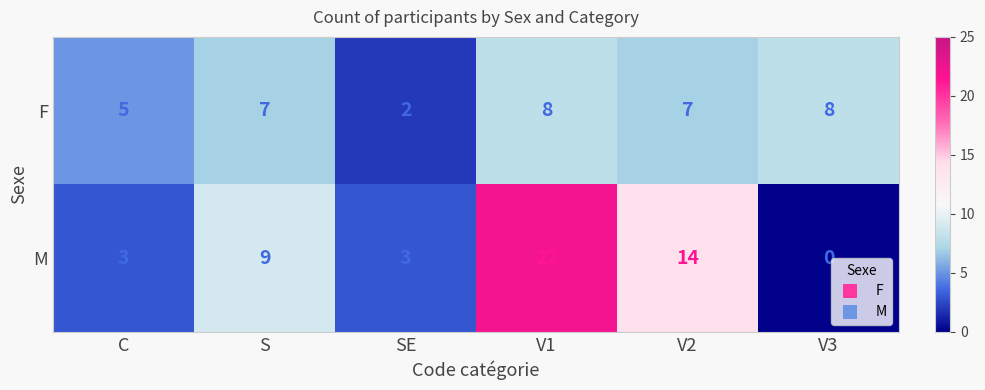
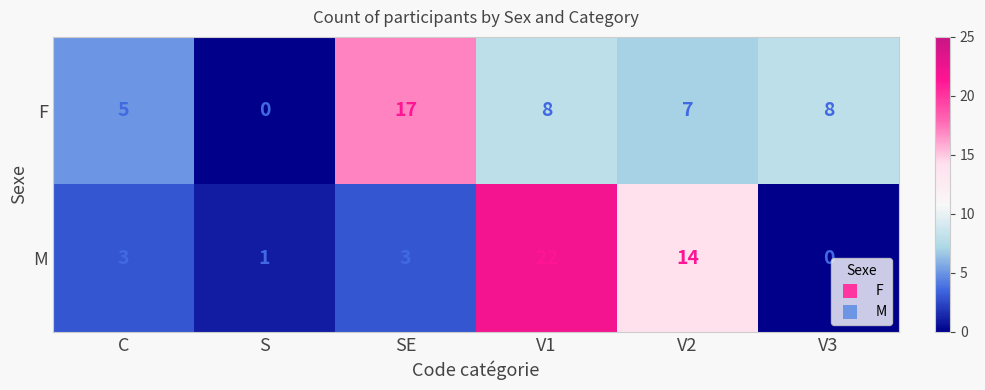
F, S: 7 -> 0
F, SE: 2 -> 17
M, S: 9 -> 1
